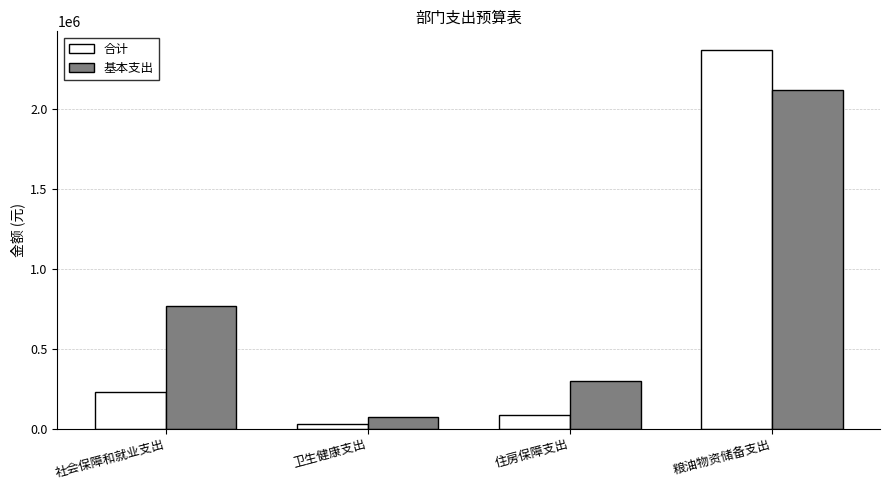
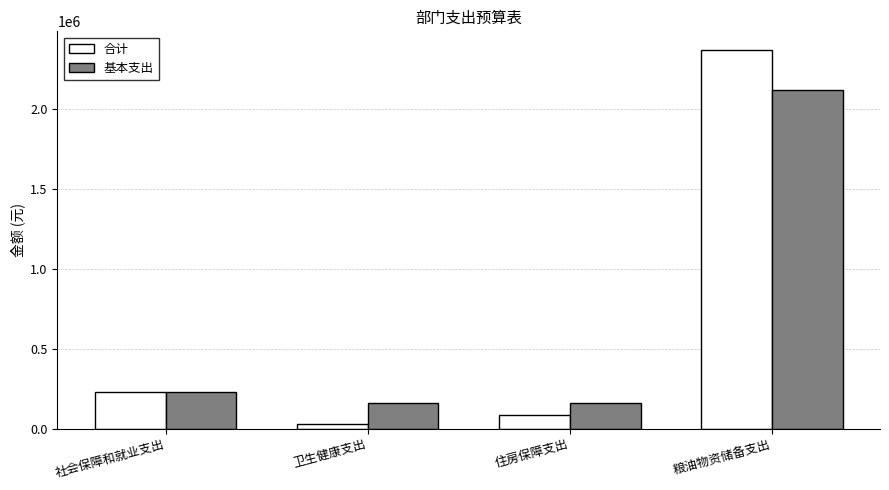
基本支出, 社会保障和就业支出: 770000 -> 230000
基本支出, 卫生健康支出: 70000 -> 160000
基本支出, 住房保障支出: 300000 -> 160000
